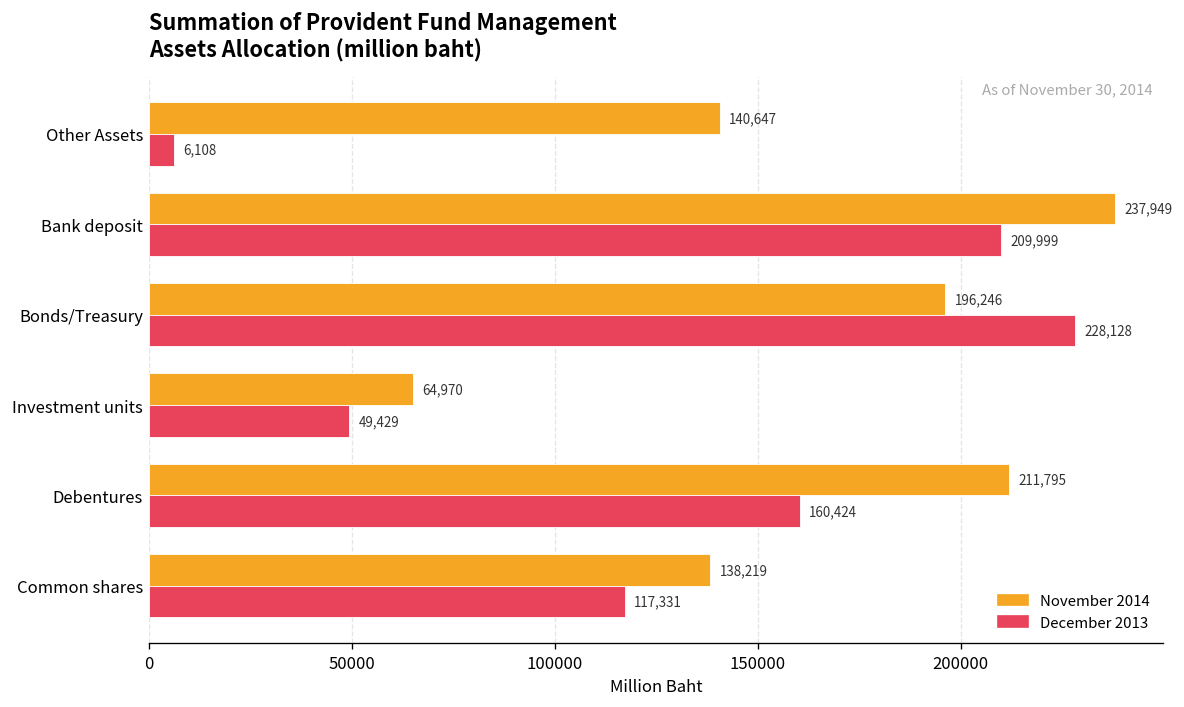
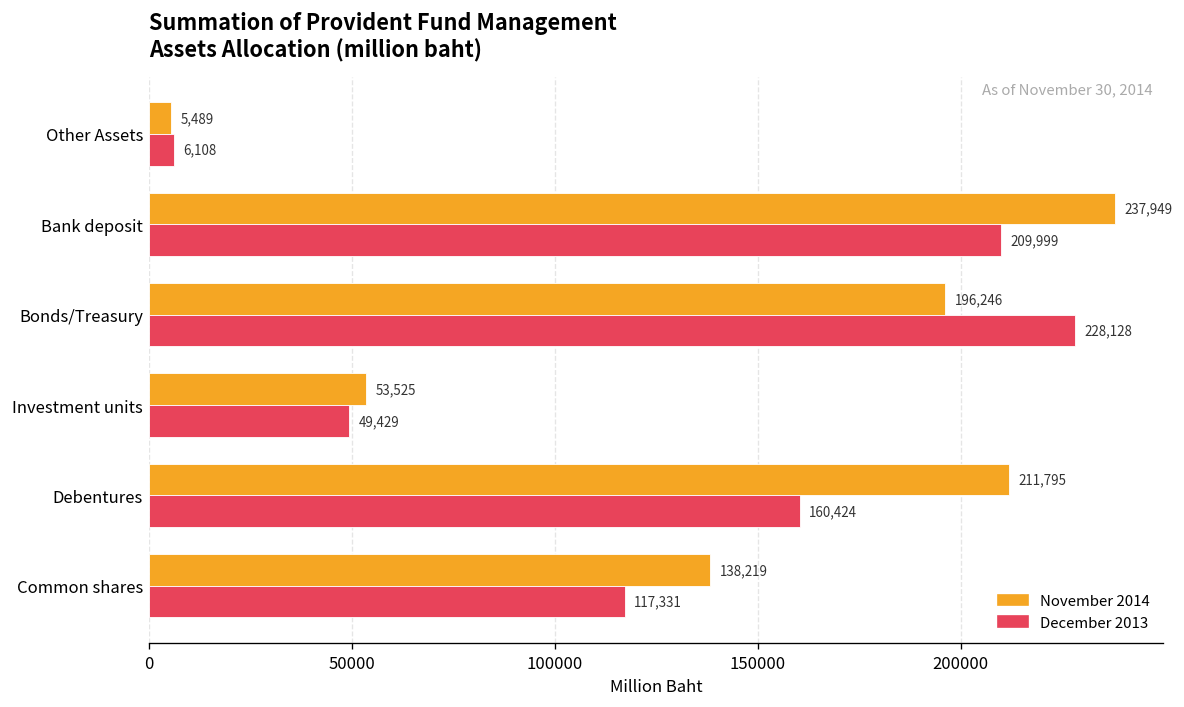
November 2014, Other Assets: 140,647 -> 5,489
November 2014, Investment units: 64,970 -> 53,525
